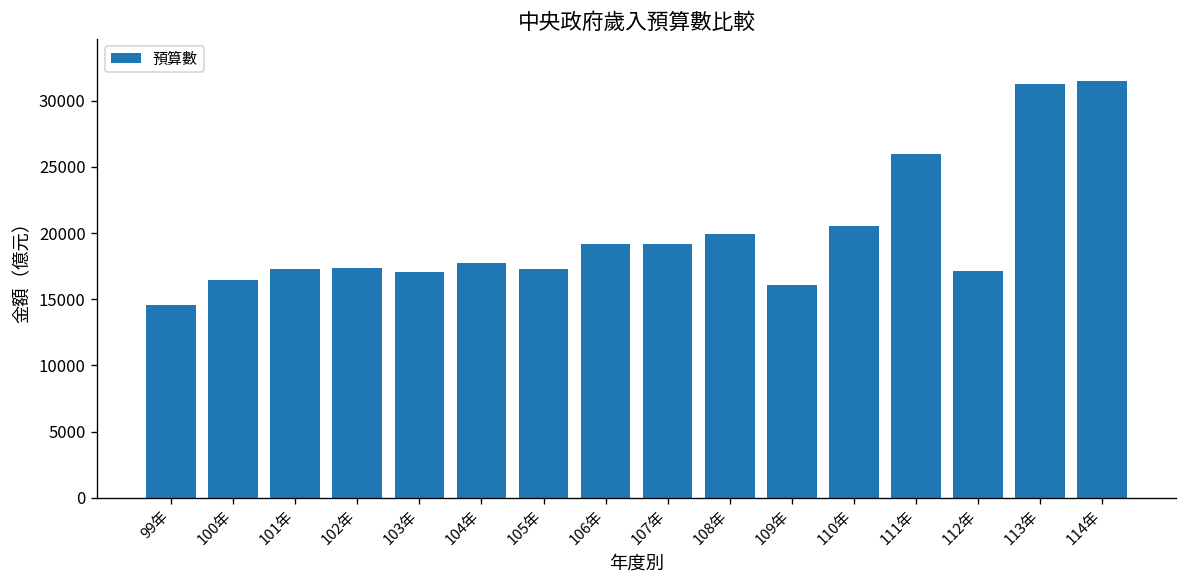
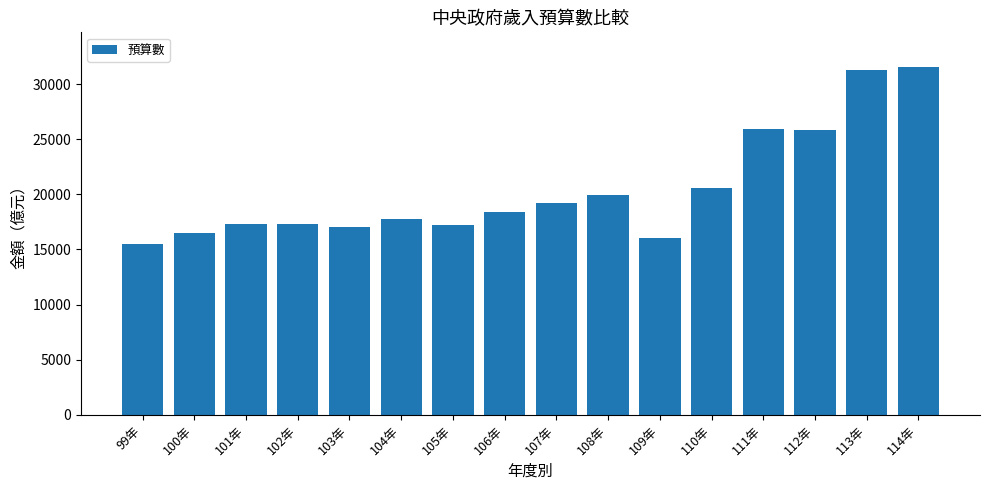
99年: 14600 -> 15500
106年: 19200 -> 18400
112年: 17100 -> 25800
